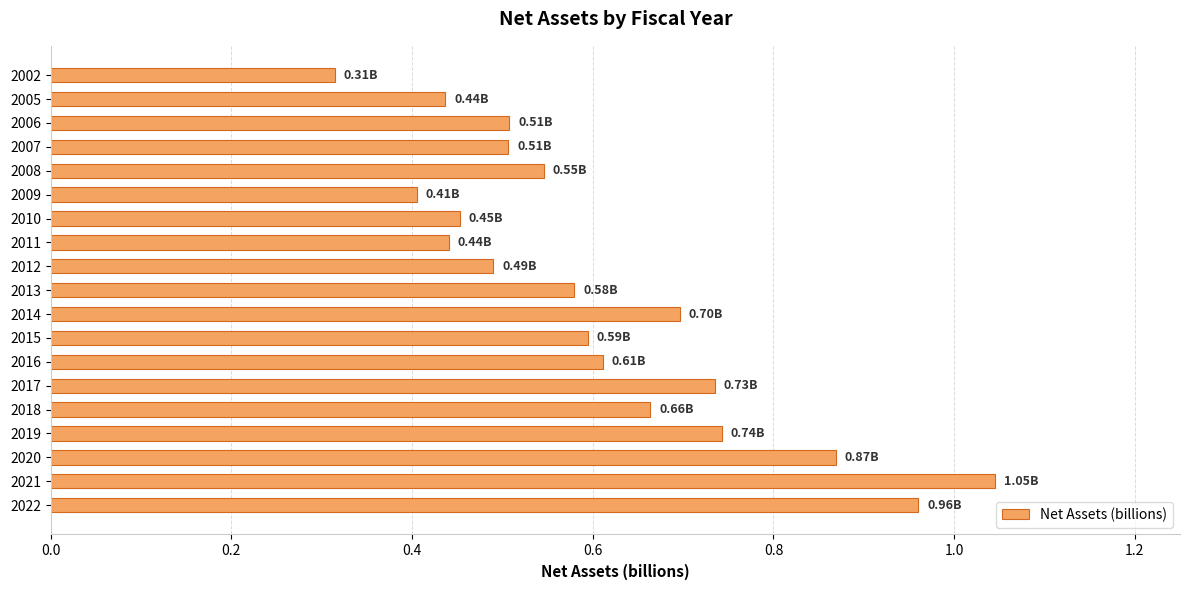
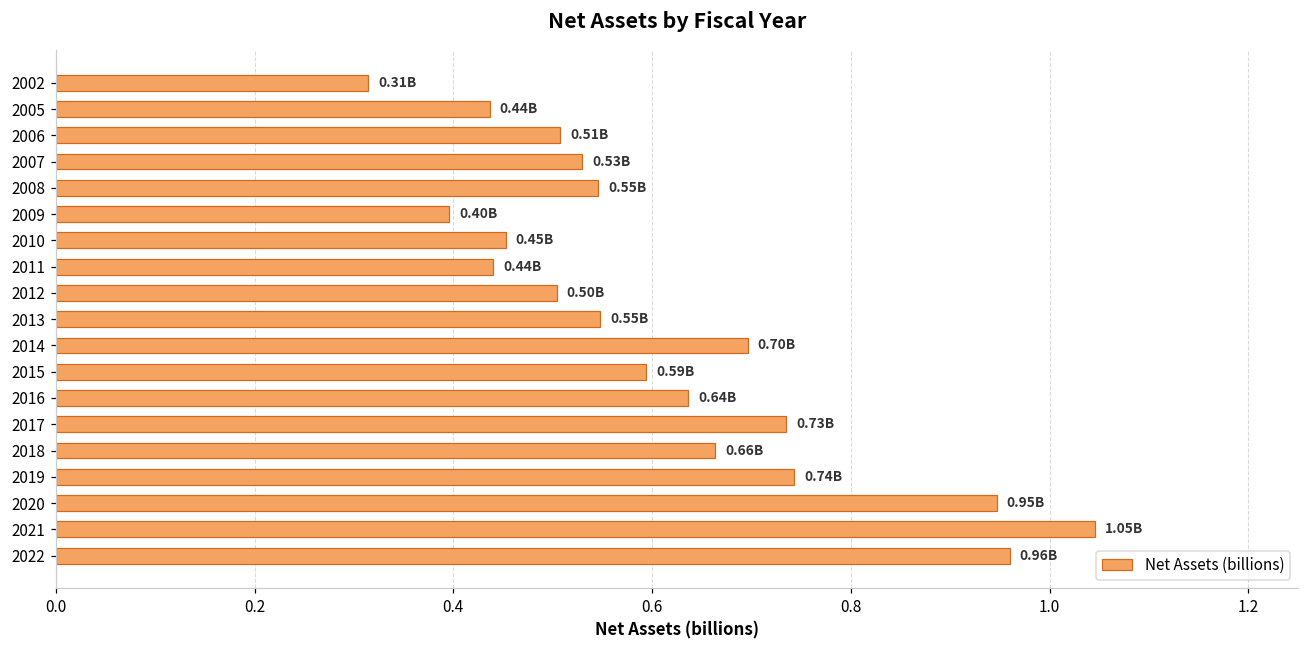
2007: 0.51B -> 0.53B
2009: 0.41B -> 0.40B
2012: 0.49B -> 0.50B
2013: 0.58B -> 0.55B
2016: 0.61B -> 0.64B
2020: 0.87B -> 0.95B
